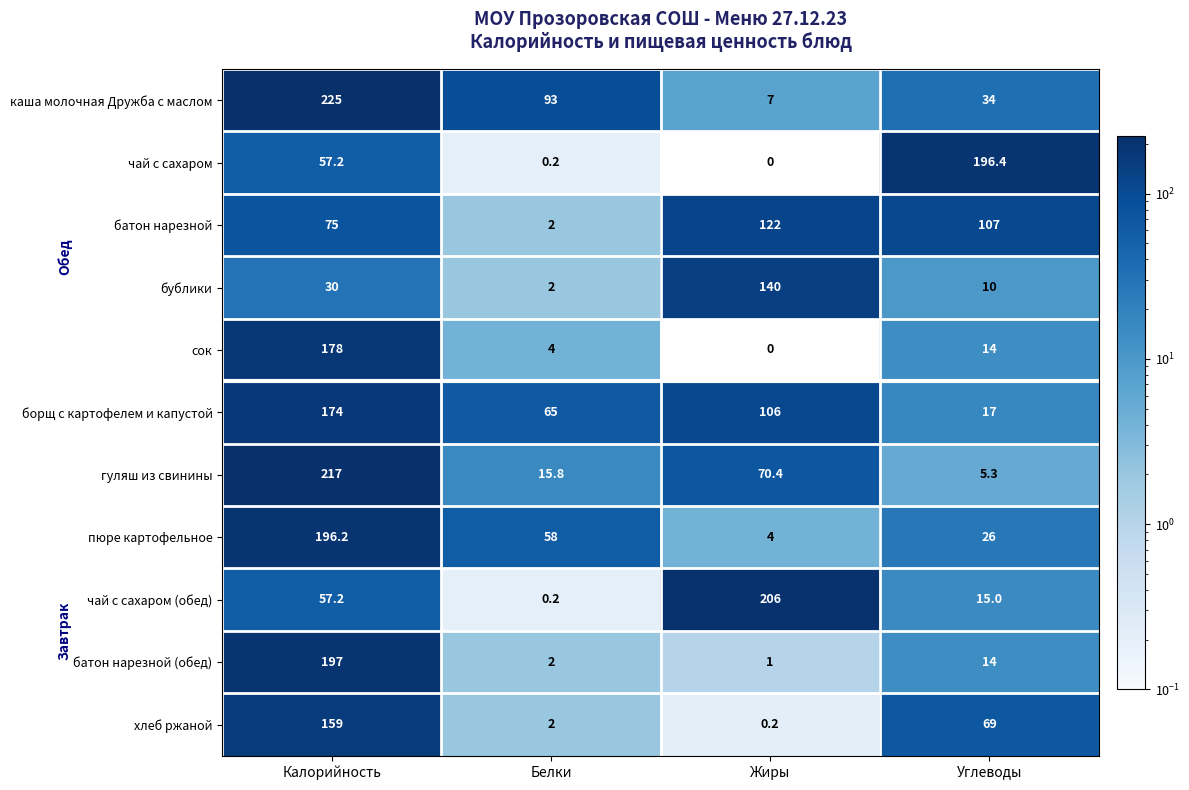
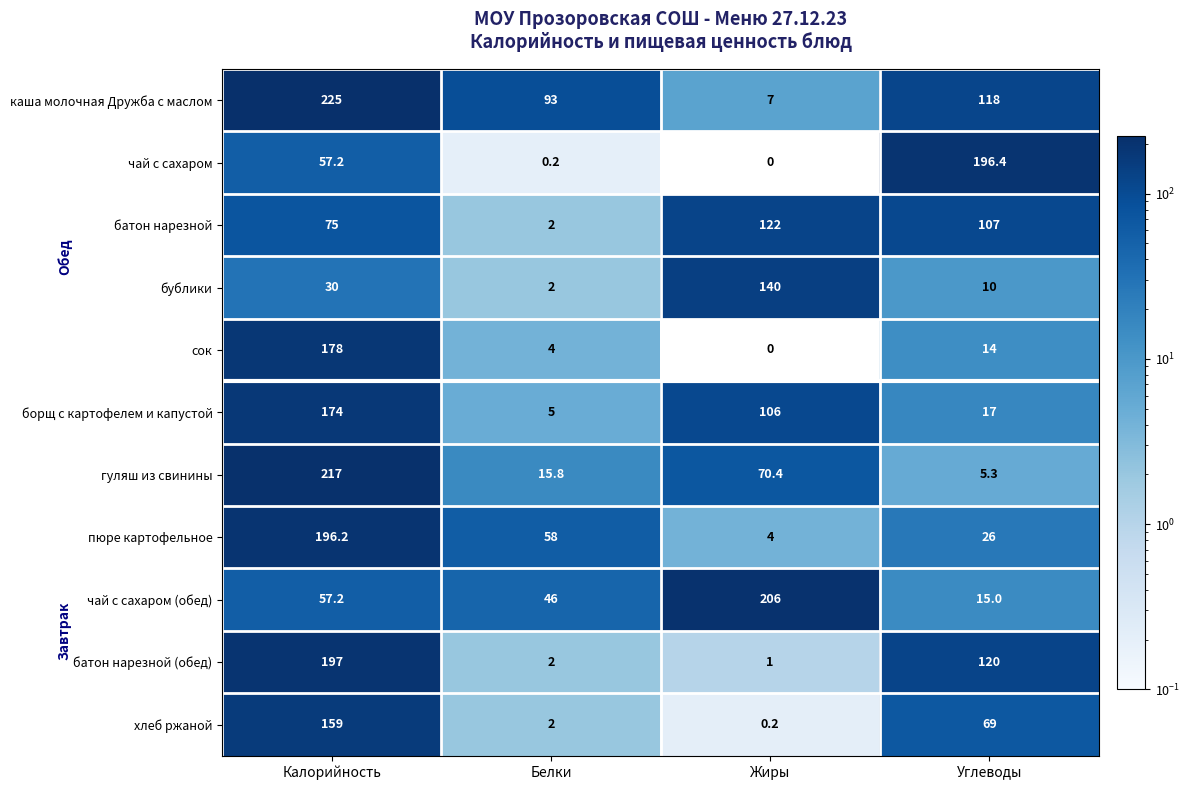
каша молочная Дружба с маслом, Углеводы: 34 -> 118
борщ с картофелем и капустой, Белки: 65 -> 5
чай с сахаром (обед), Белки: 0.2 -> 46
батон нарезной (обед), Углеводы: 14 -> 120
